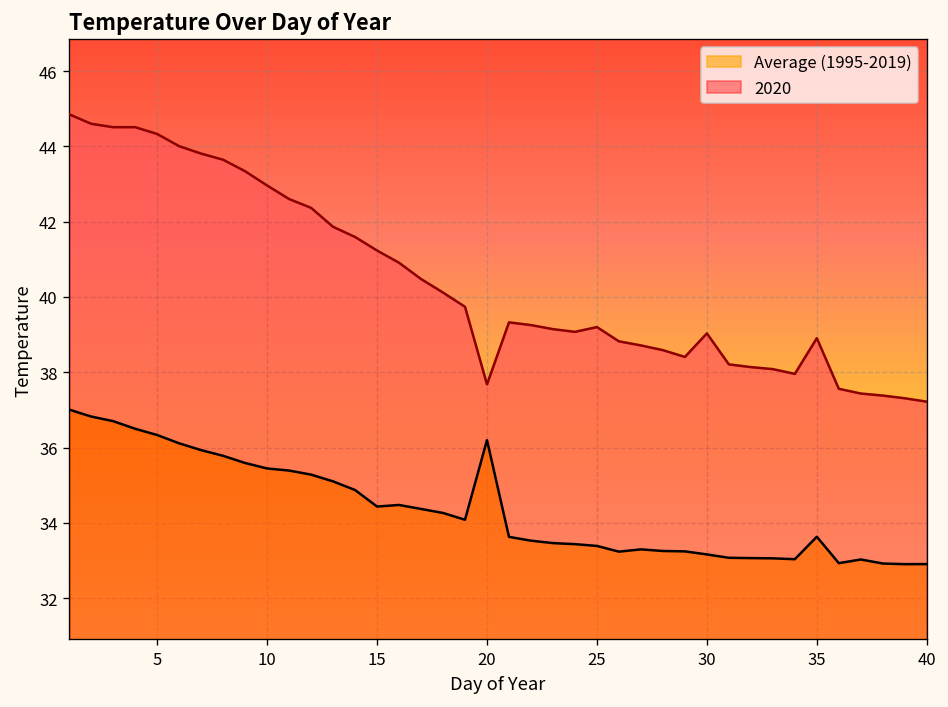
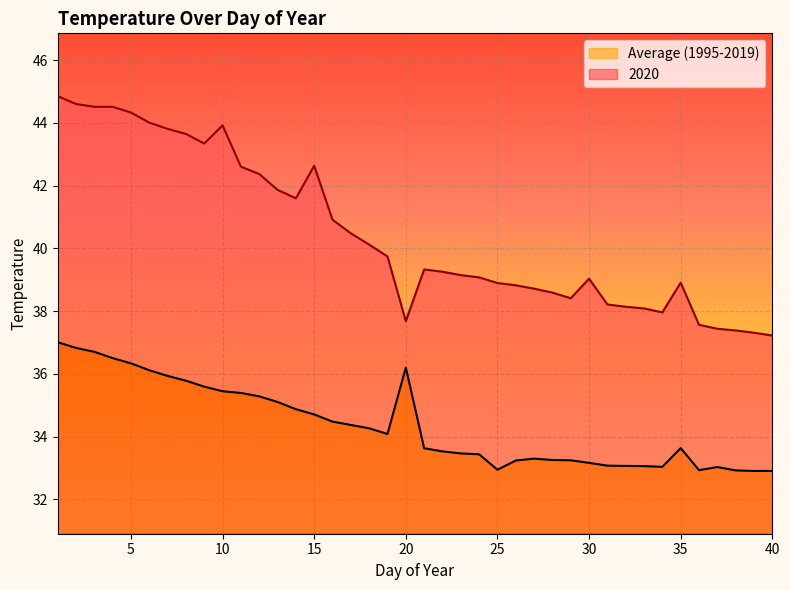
2020, 10: 43.0 -> 43.9
Average (1995-2019), 15: 34.4 -> 34.7
2020, 15: 41.2 -> 42.6
Average (1995-2019), 25: 33.4 -> 32.9
2020, 25: 39.2 -> 38.9
